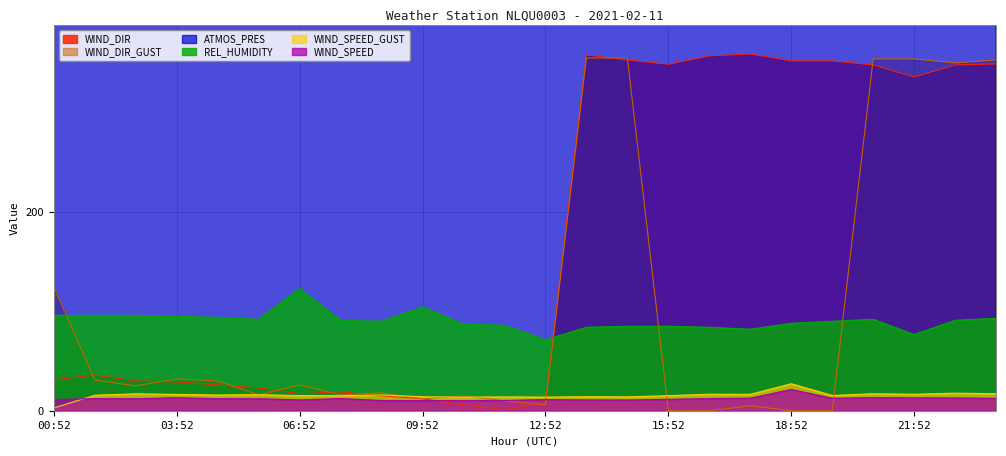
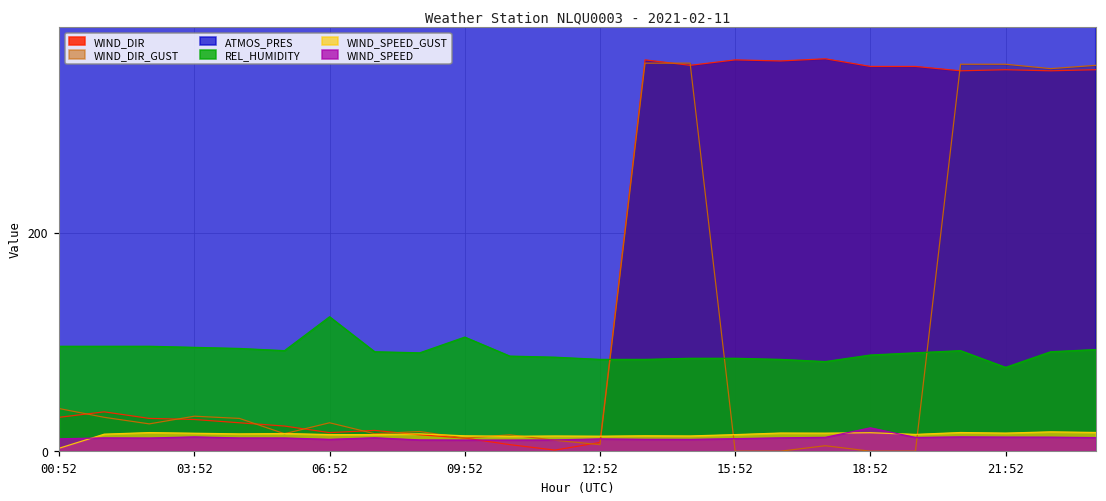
WIND_DIR_GUST, 00:52: 130 -> 40
REL_HUMIDITY, 12:52: 70 -> 80
WIND_DIR, 15:52: 350 -> 360
WIND_SPEED_GUST, 18:52: 30 -> 20
WIND_DIR, 21:52: 340 -> 350
